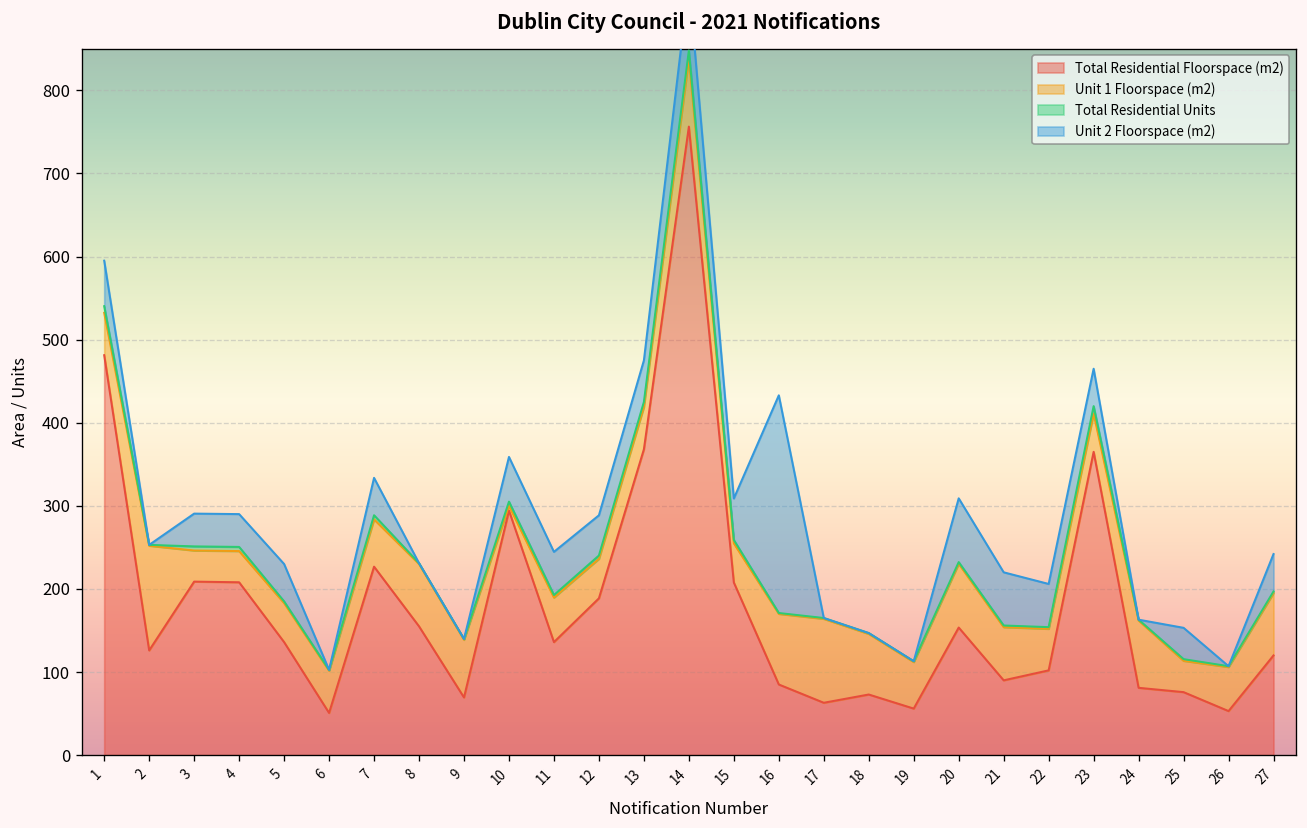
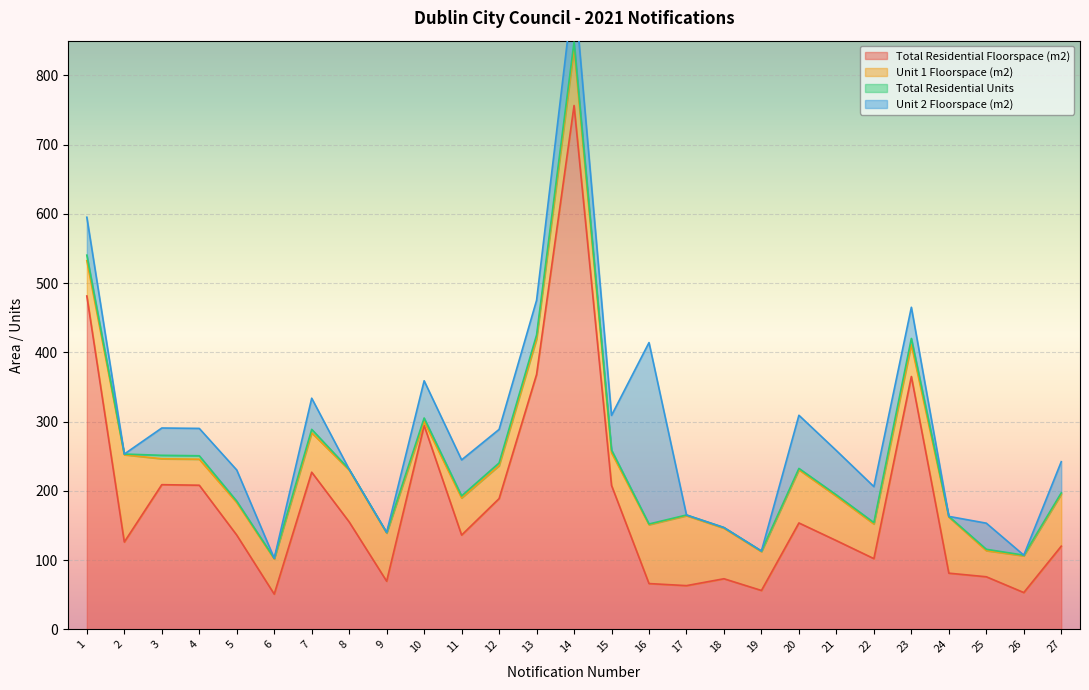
Total Residential Floorspace (m2), 16: 90 -> 70
Total Residential Floorspace (m2), 21: 90 -> 130
